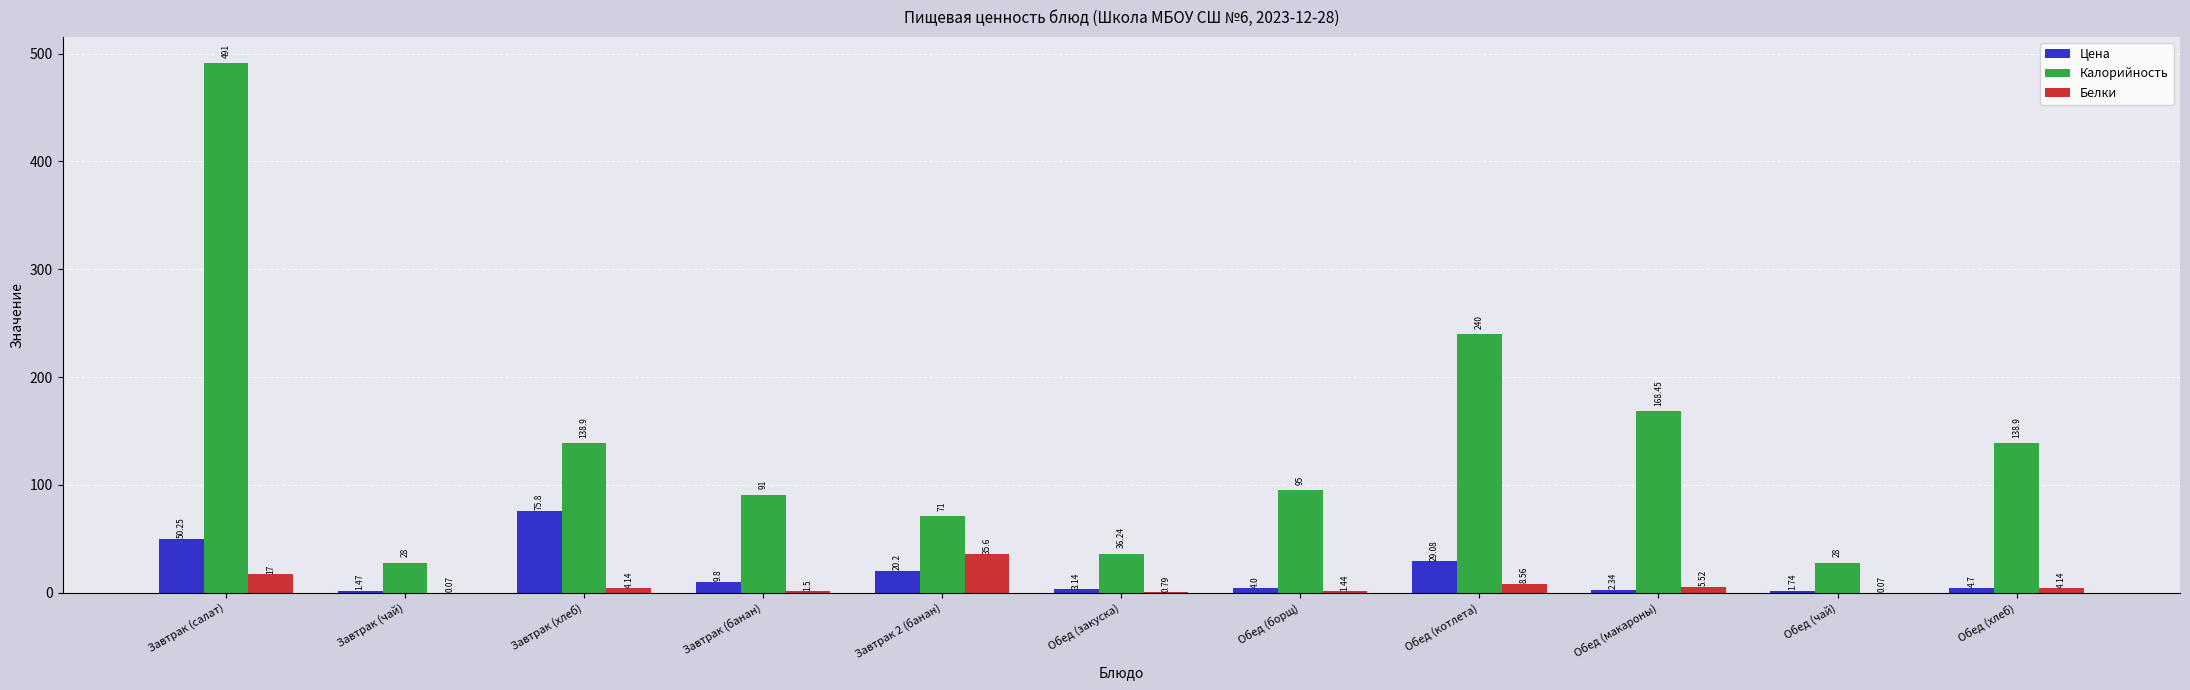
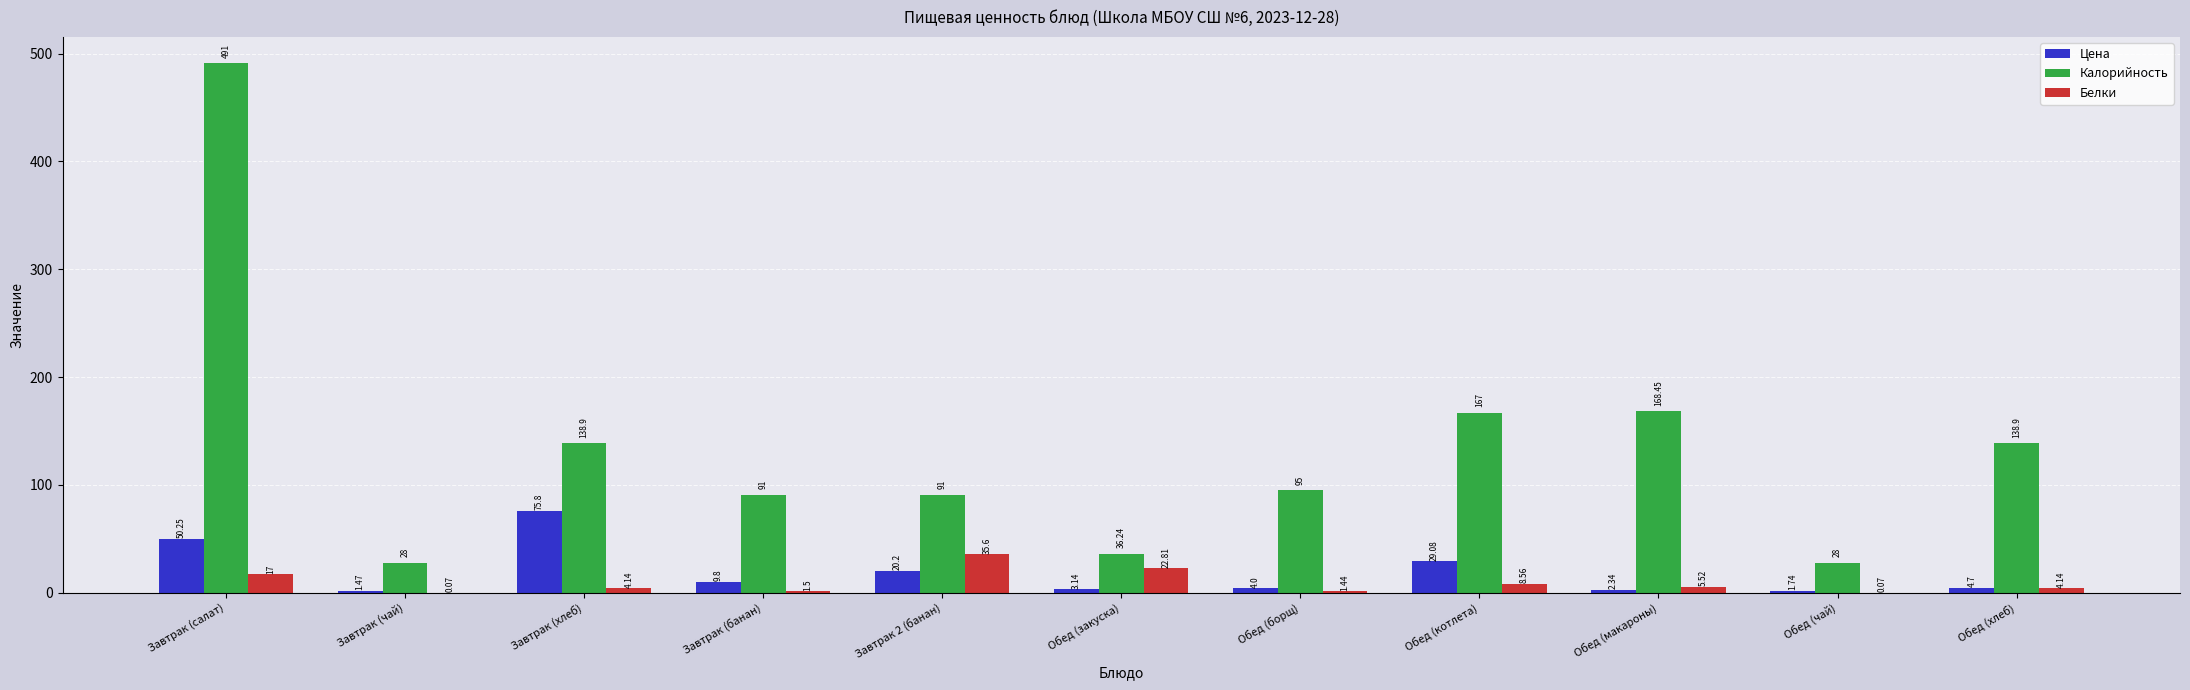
Калорийность, Завтрак 2 (банан): 71 -> 91
Белки, Обед (закуска): 0.79 -> 22.81
Калорийность, Обед (котлета): 240 -> 167
